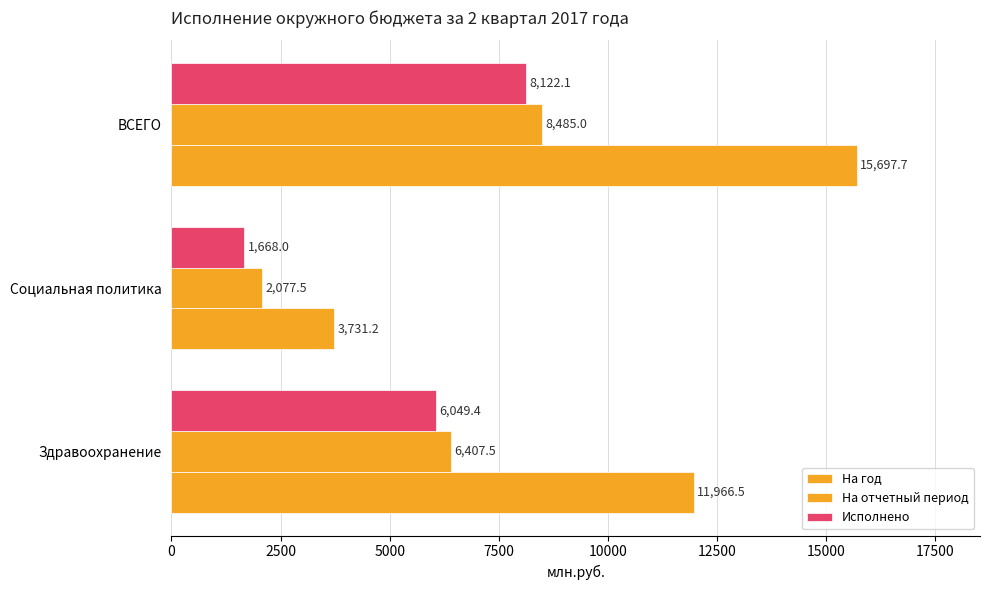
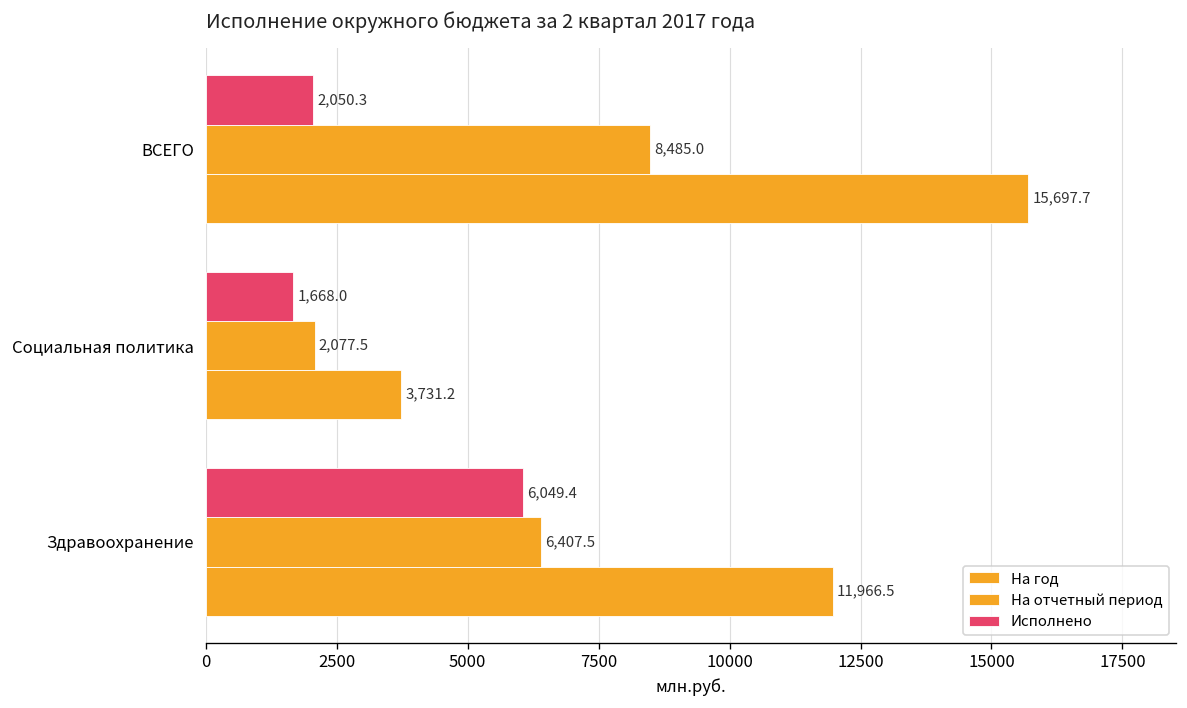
Исполнено, ВСЕГО: 8,122.1 -> 2,050.3
